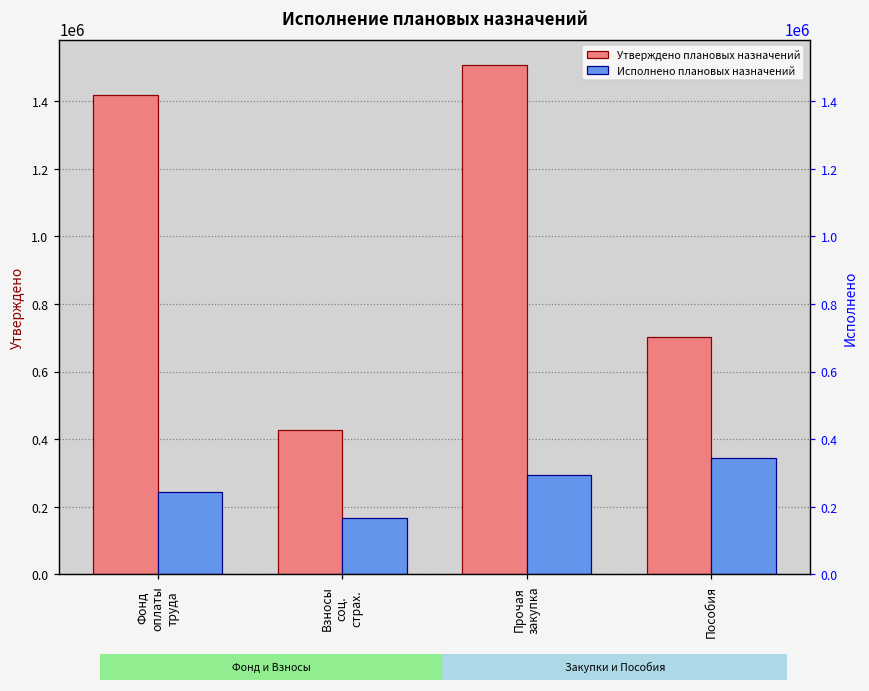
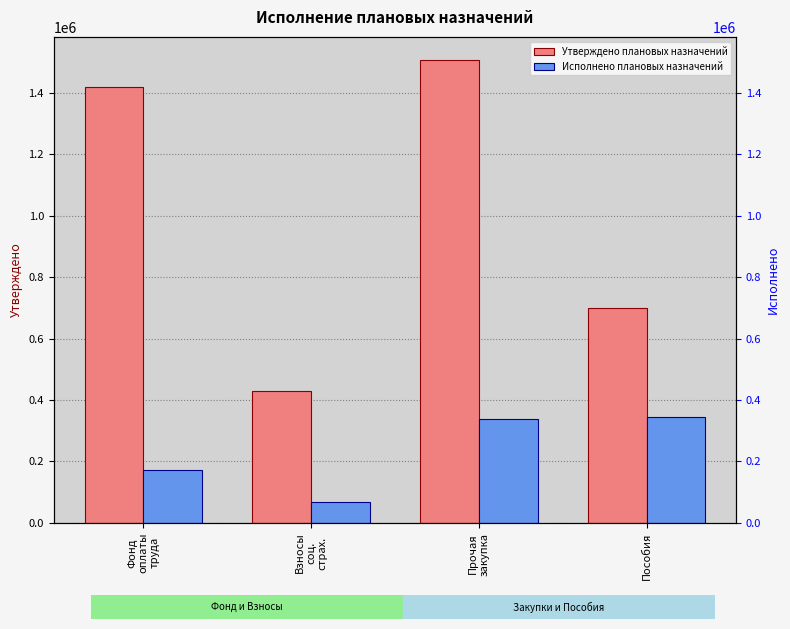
Исполнено плановых назначений, Фонд оплаты труда: 240000 -> 170000
Исполнено плановых назначений, Взносы соц. страх.: 170000 -> 70000
Исполнено плановых назначений, Прочая закупка: 290000 -> 340000
